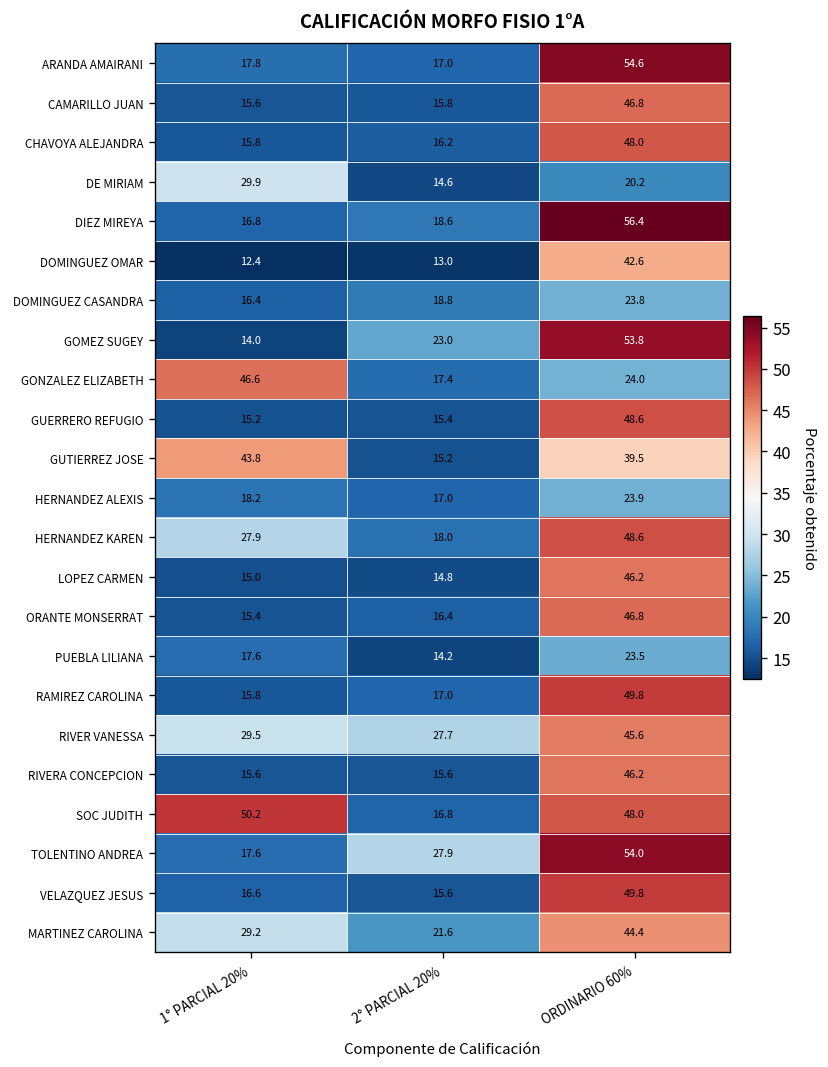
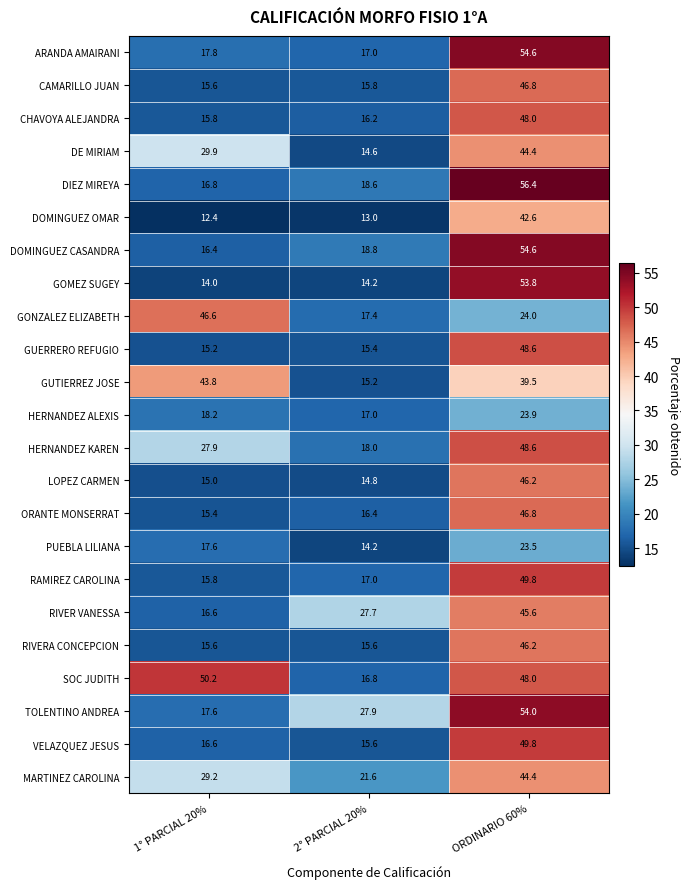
DE MIRIAM, ORDINARIO 60%: 20.2 -> 44.4
DOMINGUEZ CASANDRA, ORDINARIO 60%: 23.8 -> 54.6
GOMEZ SUGEY, 2° PARCIAL 20%: 23.0 -> 14.2
RIVER VANESSA, 1° PARCIAL 20%: 29.5 -> 16.6
